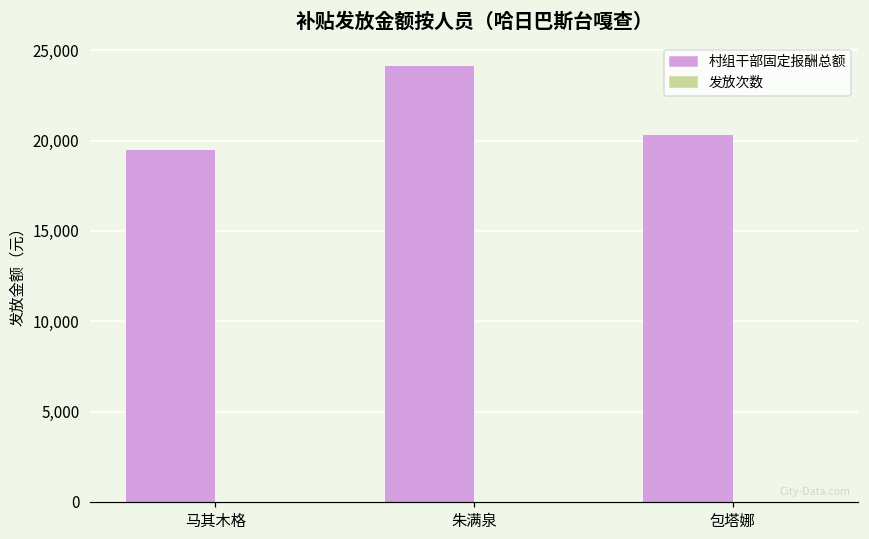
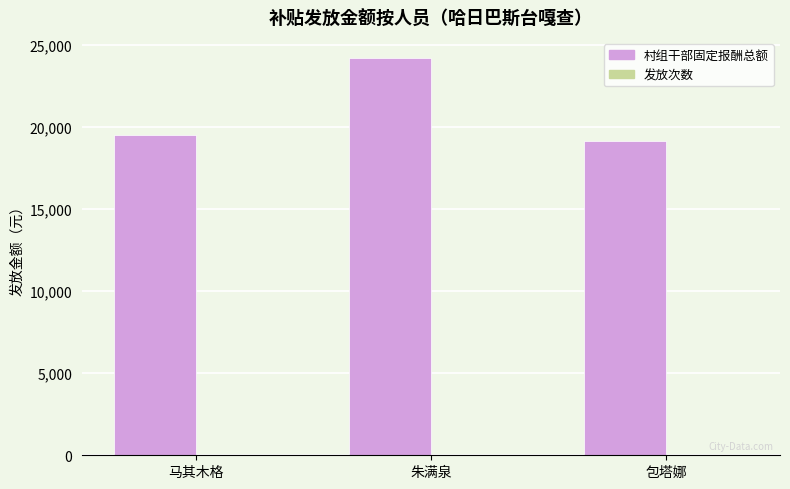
村组干部固定报酬总额, 包塔娜: 20,400 -> 19,100
